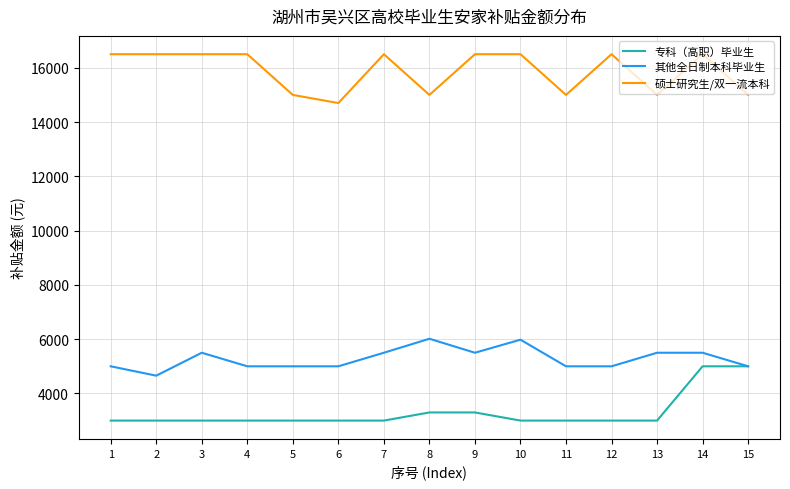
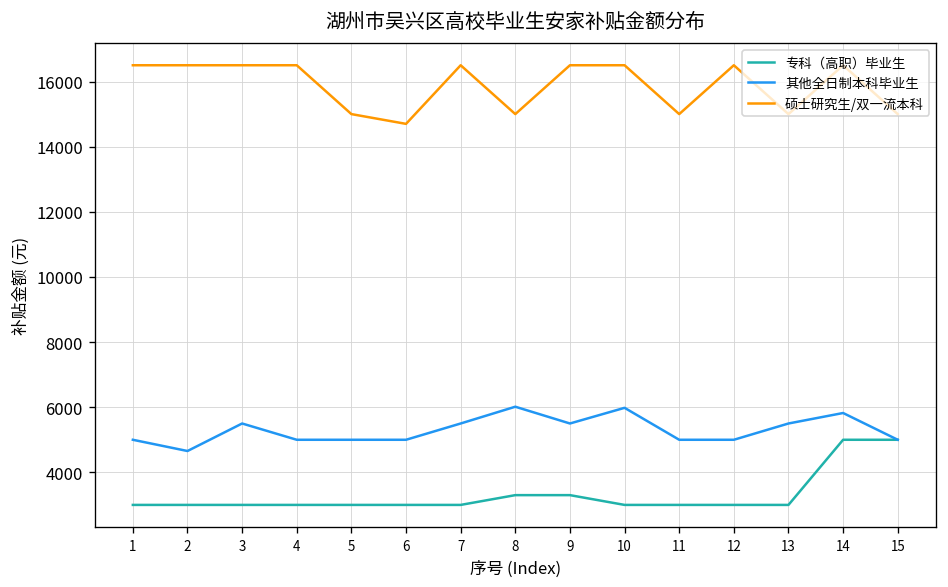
其他全日制本科毕业生, 14: 5500 -> 5800
